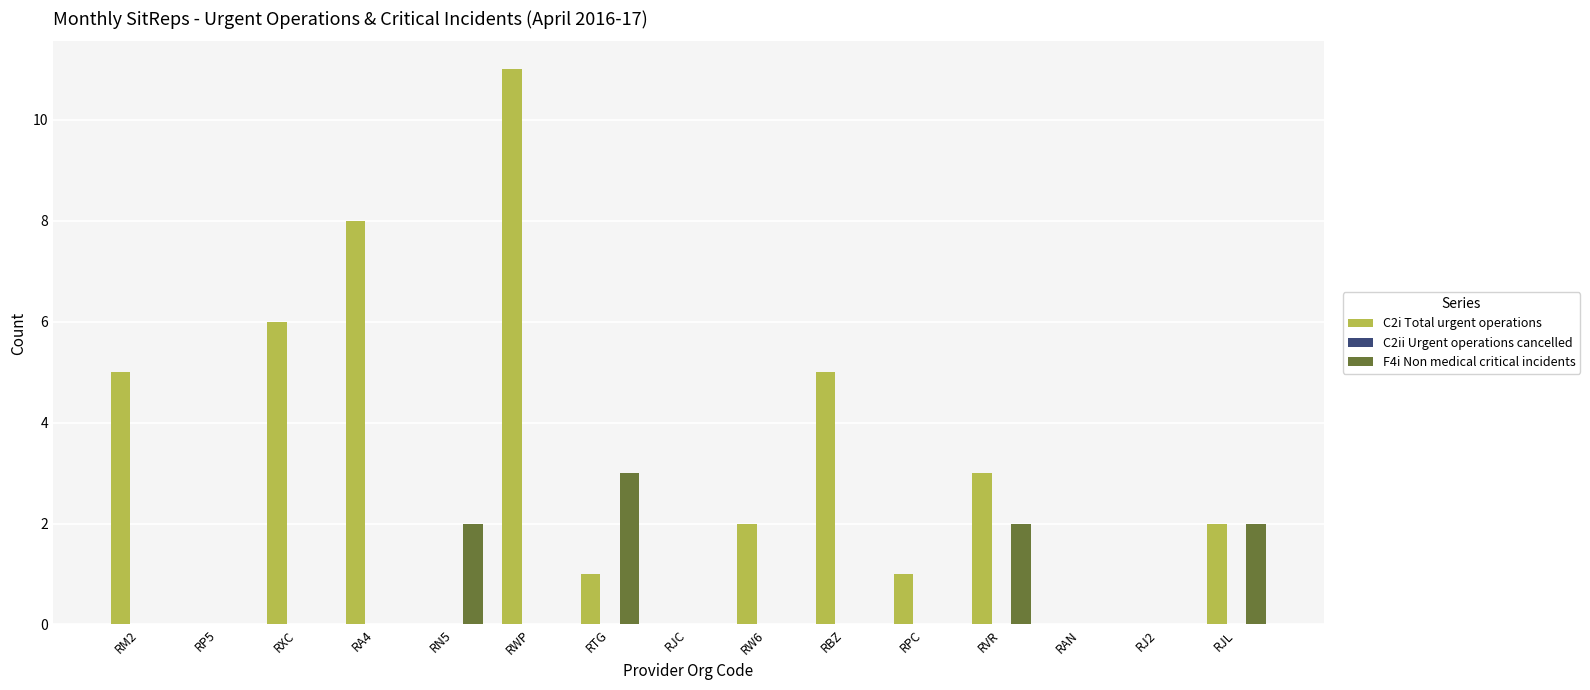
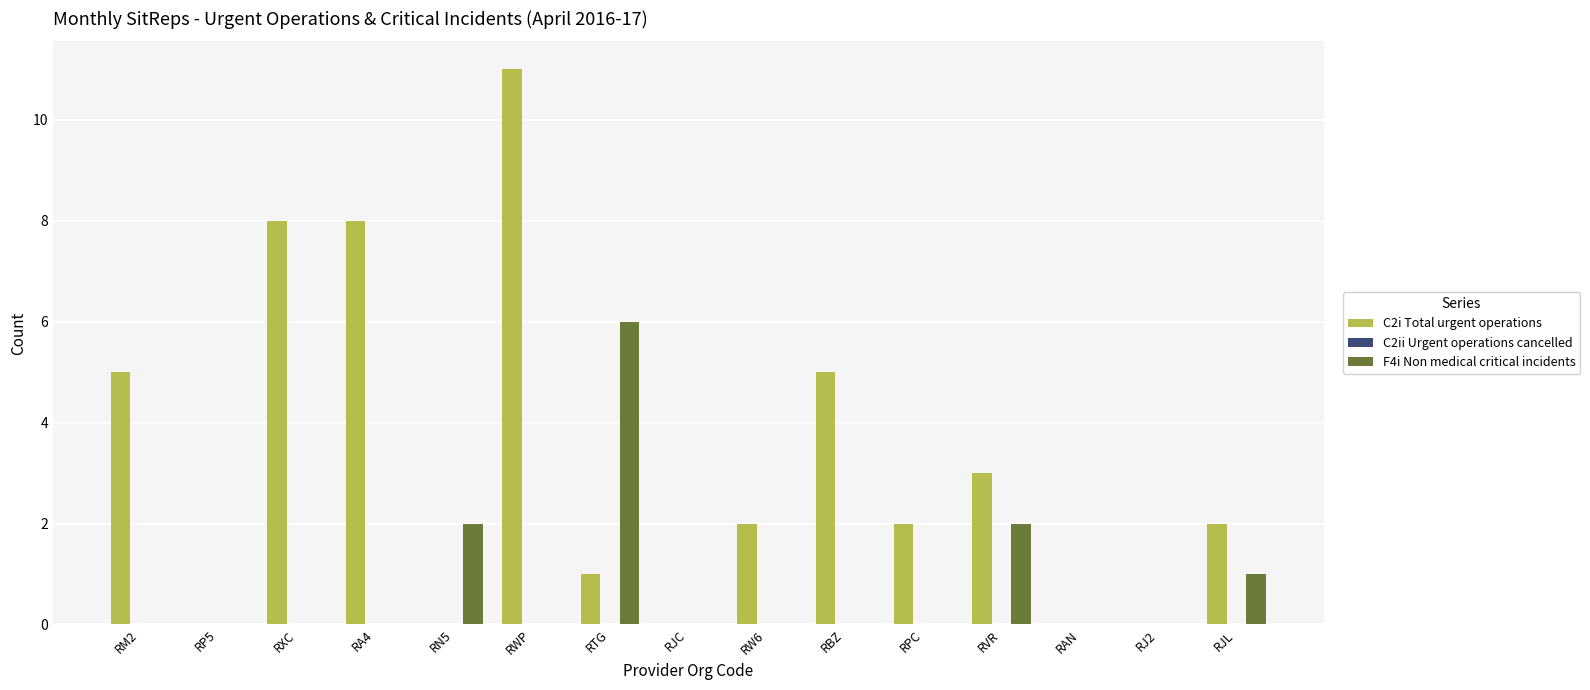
C2i Total urgent operations, RXC: 6 -> 8
F4i Non medical critical incidents, RTG: 3 -> 6
C2i Total urgent operations, RPC: 1 -> 2
F4i Non medical critical incidents, RJL: 2 -> 1
